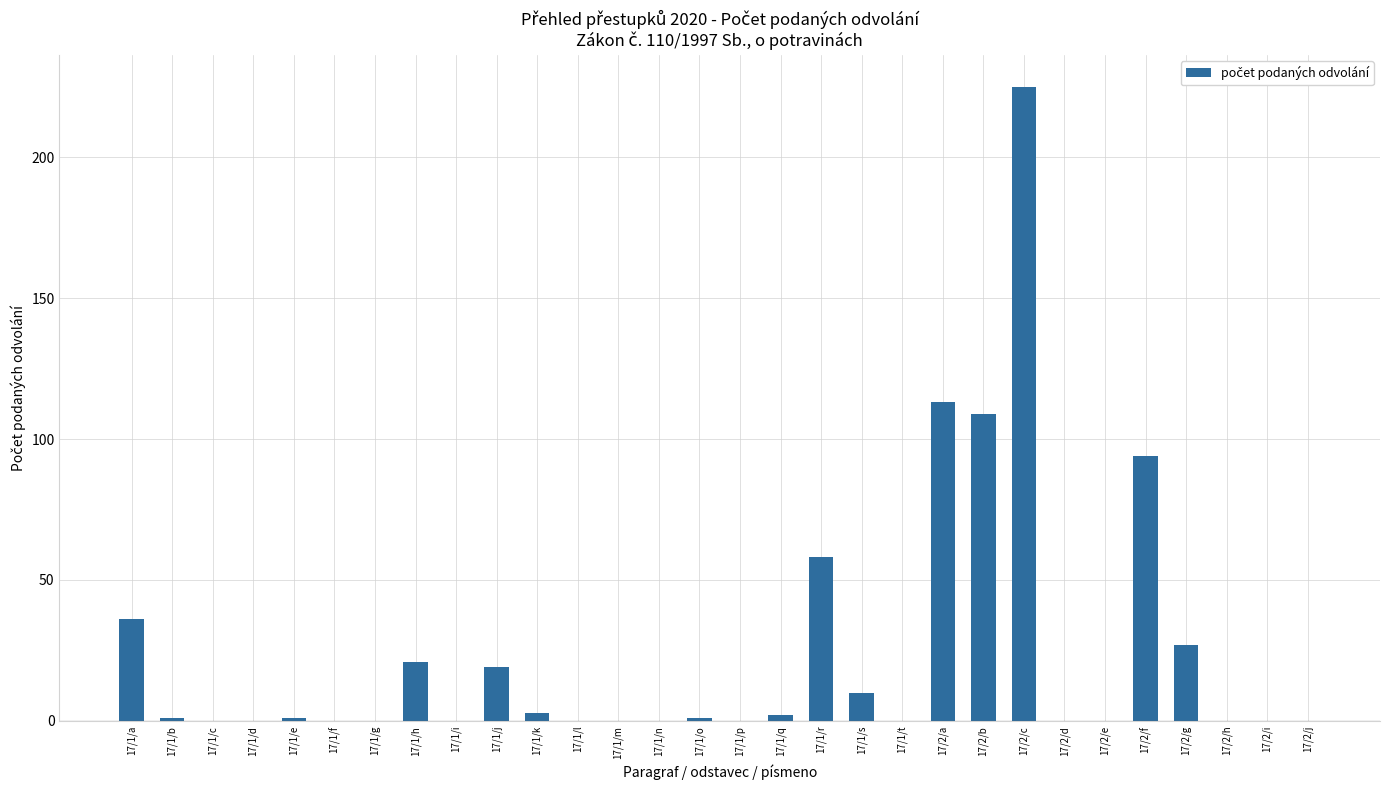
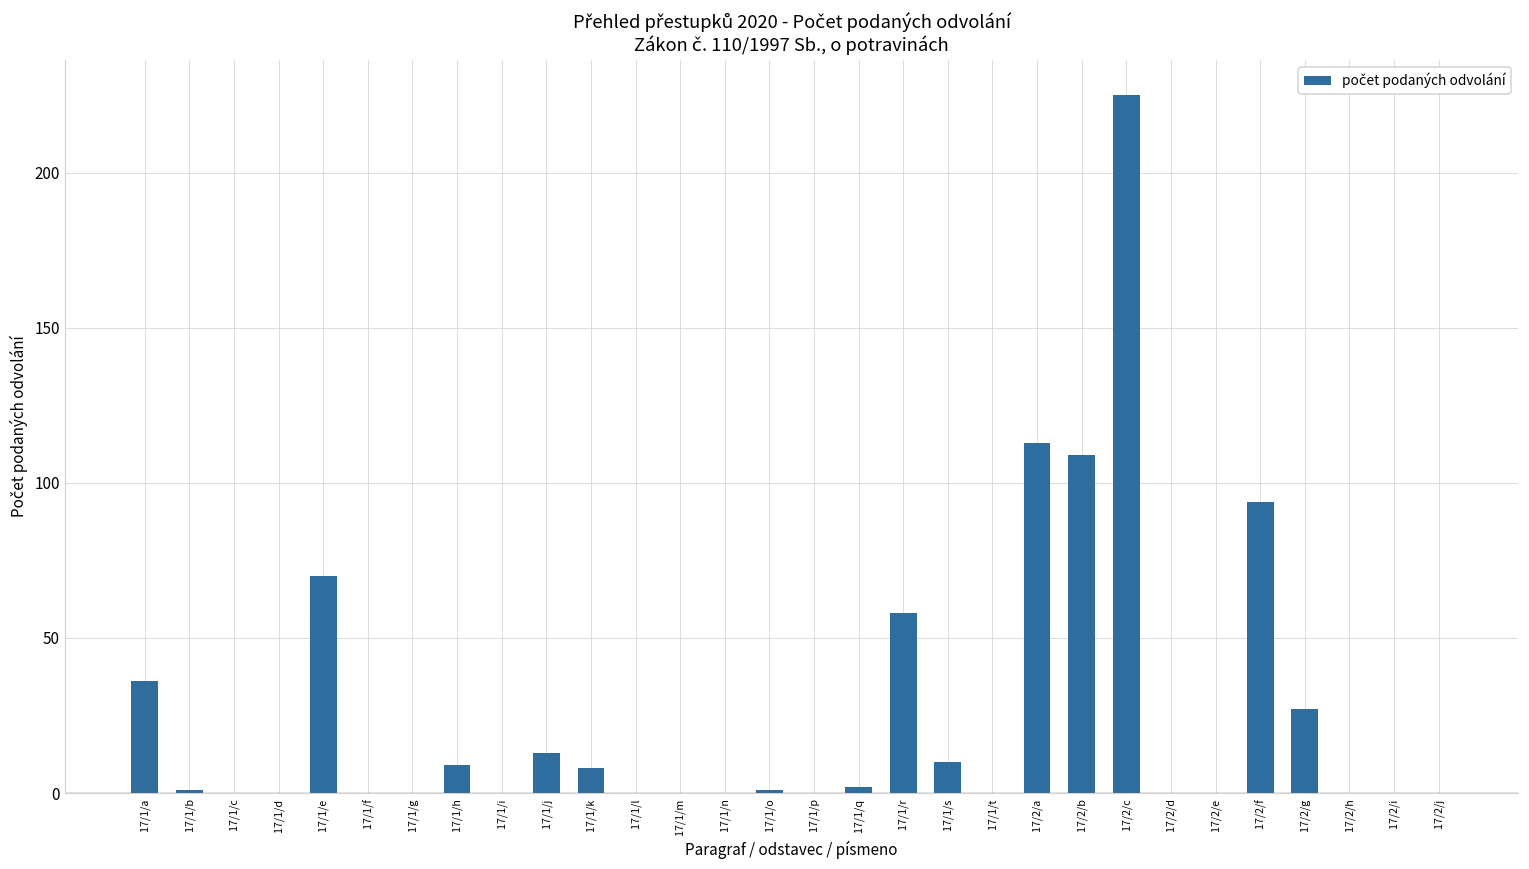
17/1/e: 1 -> 70
17/1/h: 21 -> 9
17/1/j: 19 -> 13
17/1/k: 3 -> 8
